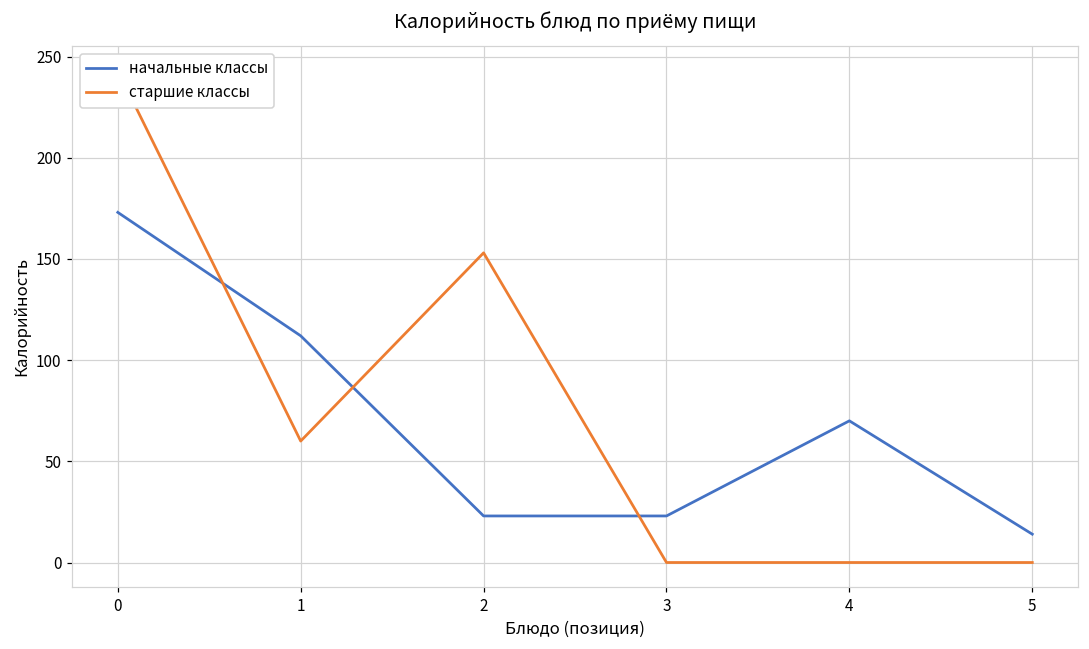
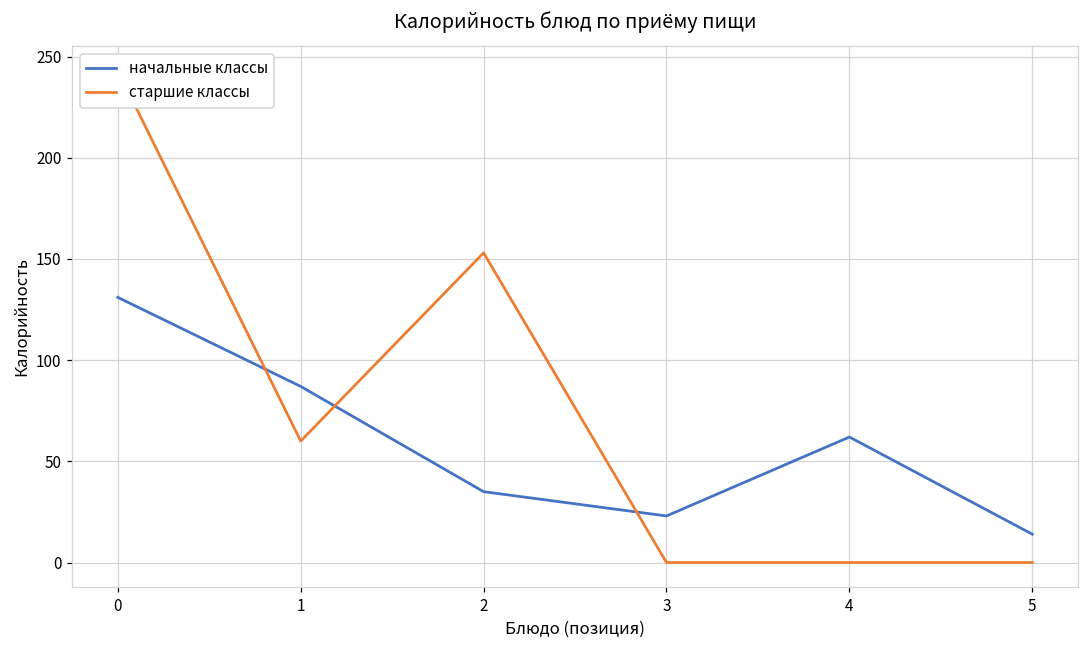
начальные классы, 0: 173 -> 131
начальные классы, 1: 112 -> 87
начальные классы, 2: 23 -> 35
начальные классы, 4: 70 -> 62
